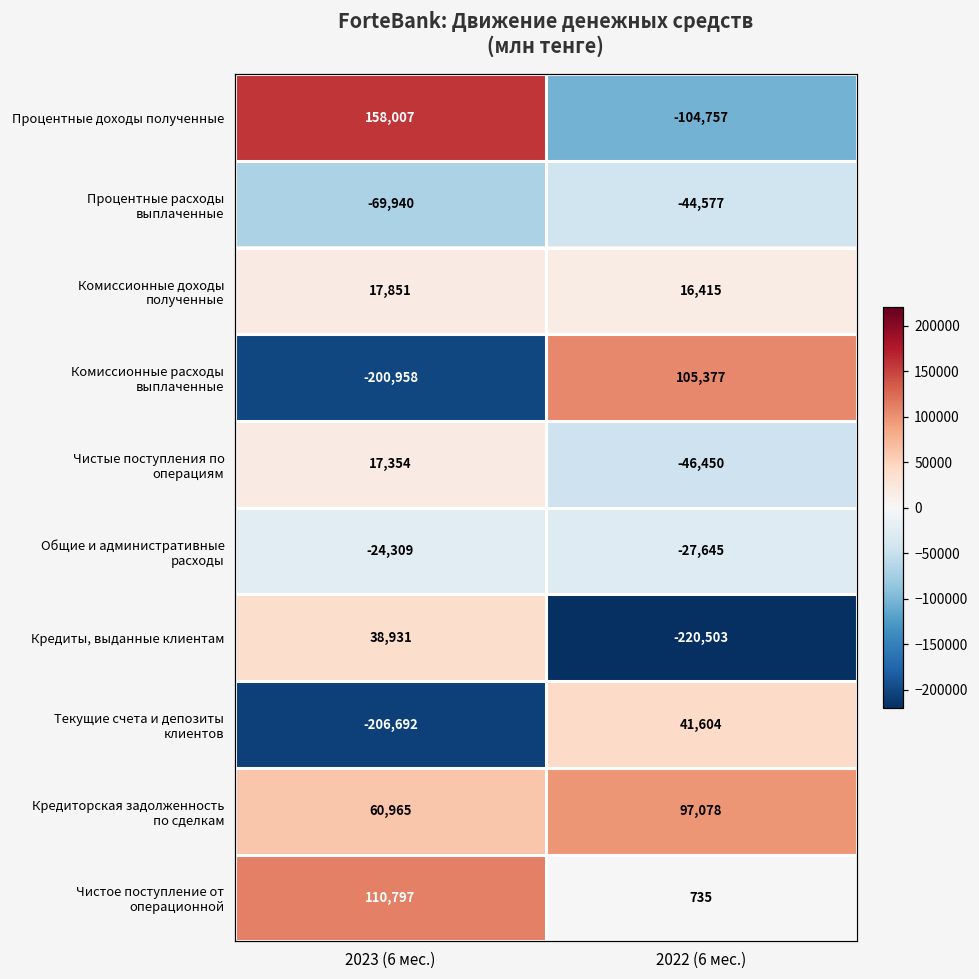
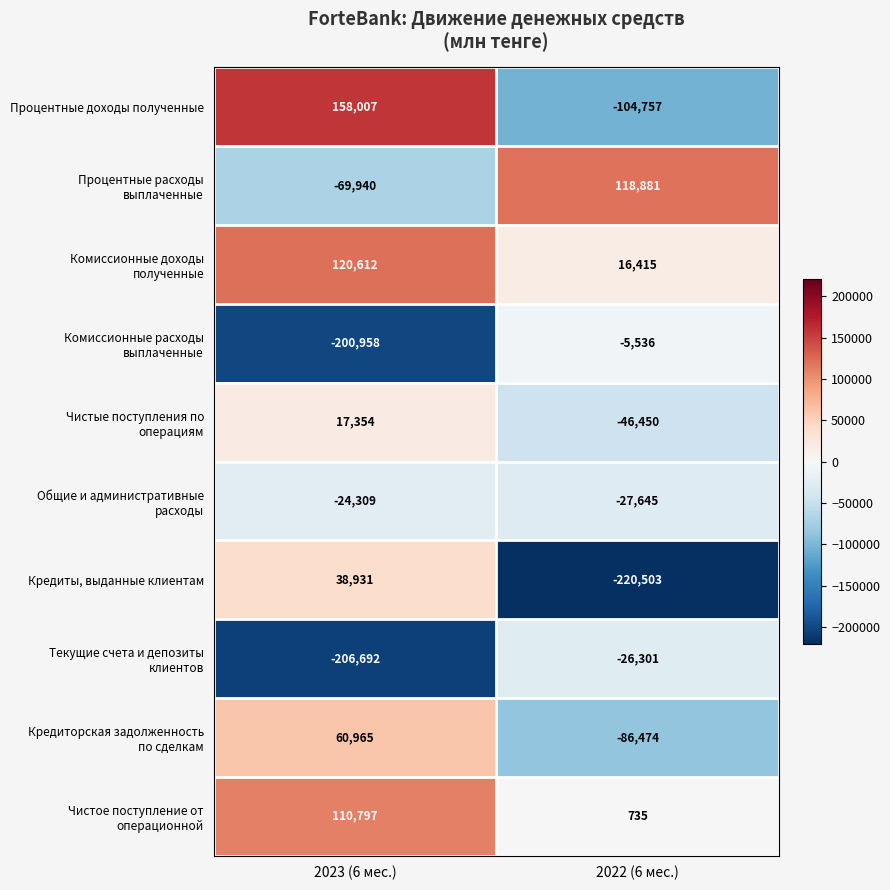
Процентные расходы выплаченные, 2022 (6 мес.): -44,577 -> 118,881
Комиссионные доходы полученные, 2023 (6 мес.): 17,851 -> 120,612
Комиссионные расходы выплаченные, 2022 (6 мес.): 105,377 -> -5,536
Текущие счета и депозиты клиентов, 2022 (6 мес.): 41,604 -> -26,301
Кредиторская задолженность по сделкам, 2022 (6 мес.): 97,078 -> -86,474
